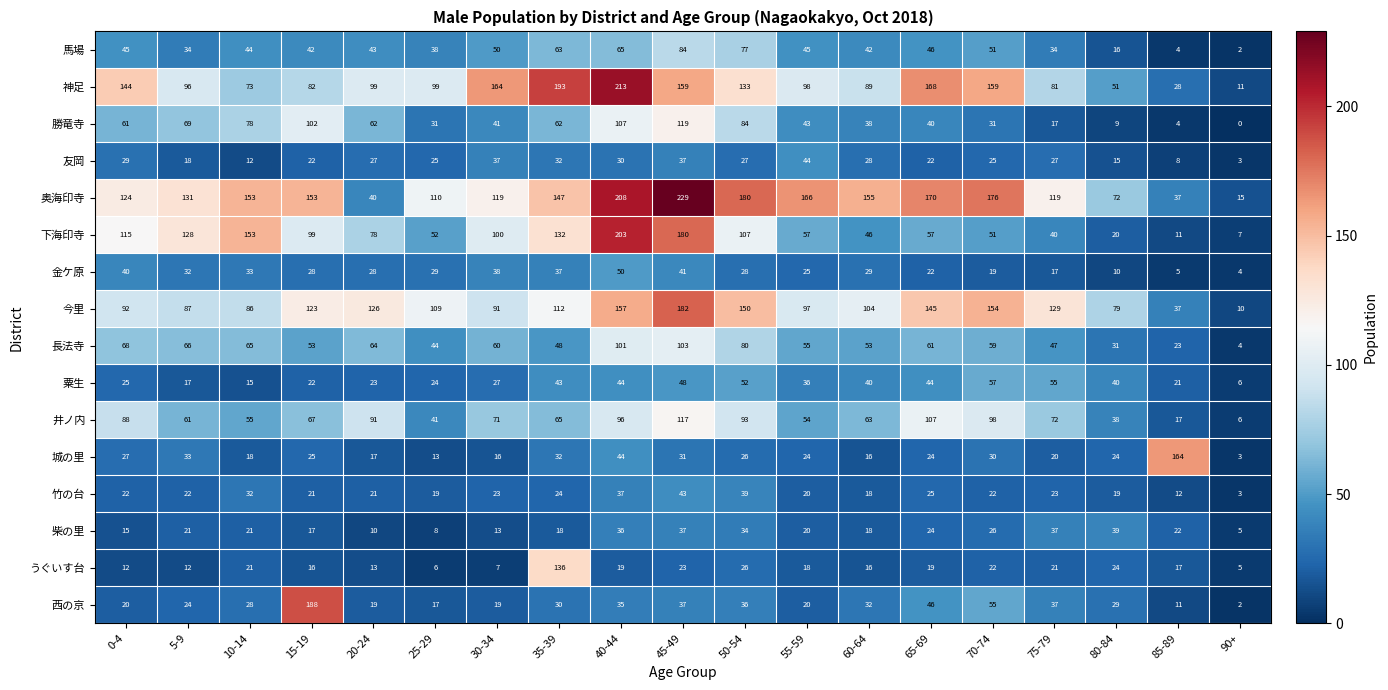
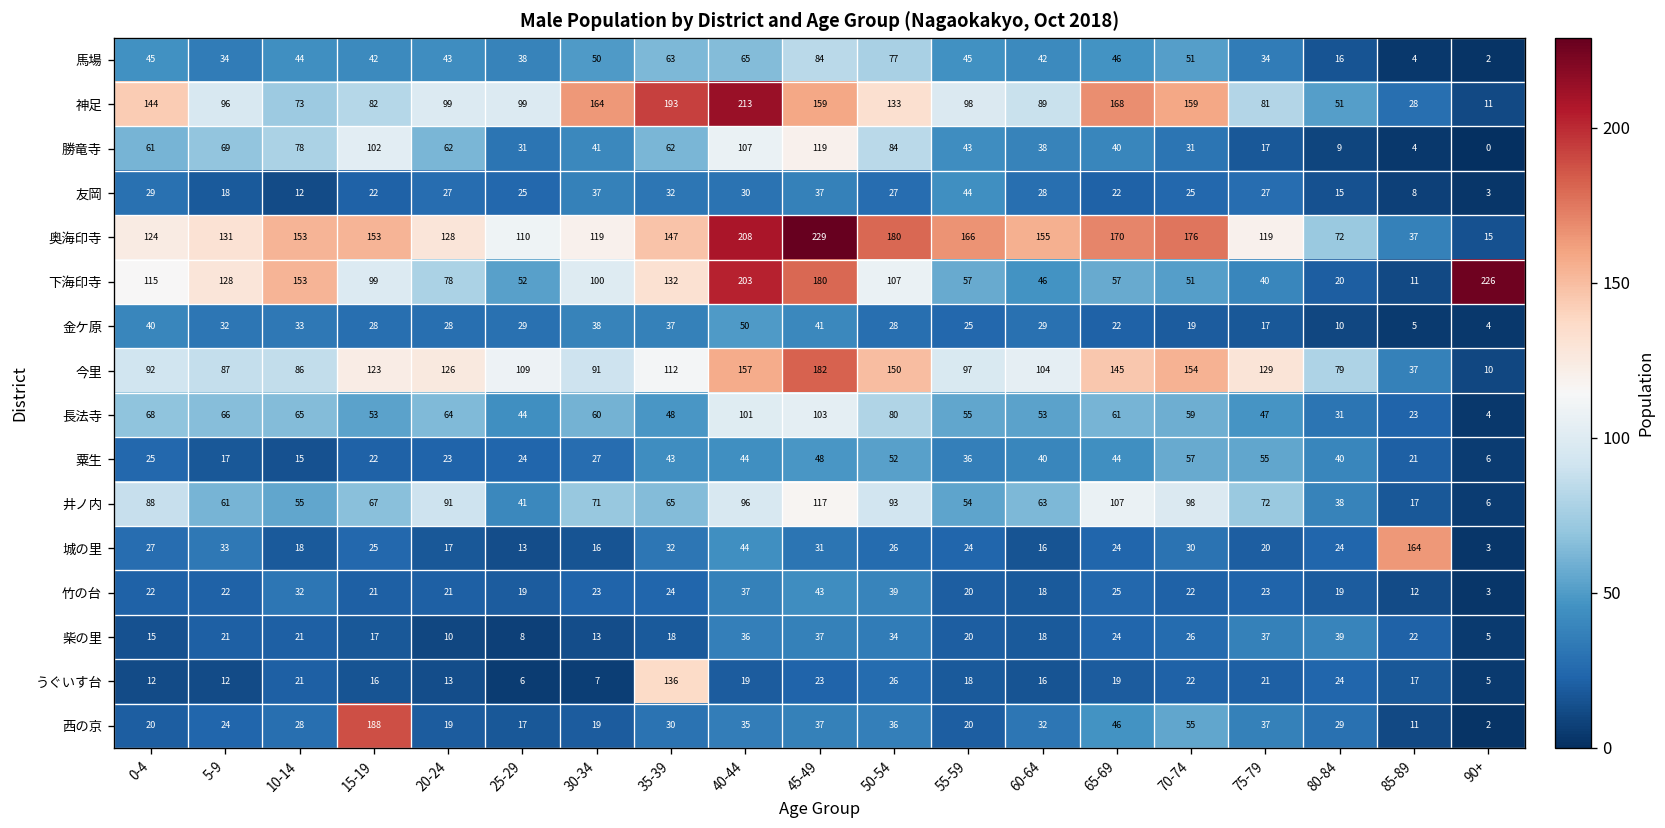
奥海印寺, 20-24: 40 -> 128
下海印寺, 90+: 7 -> 226
